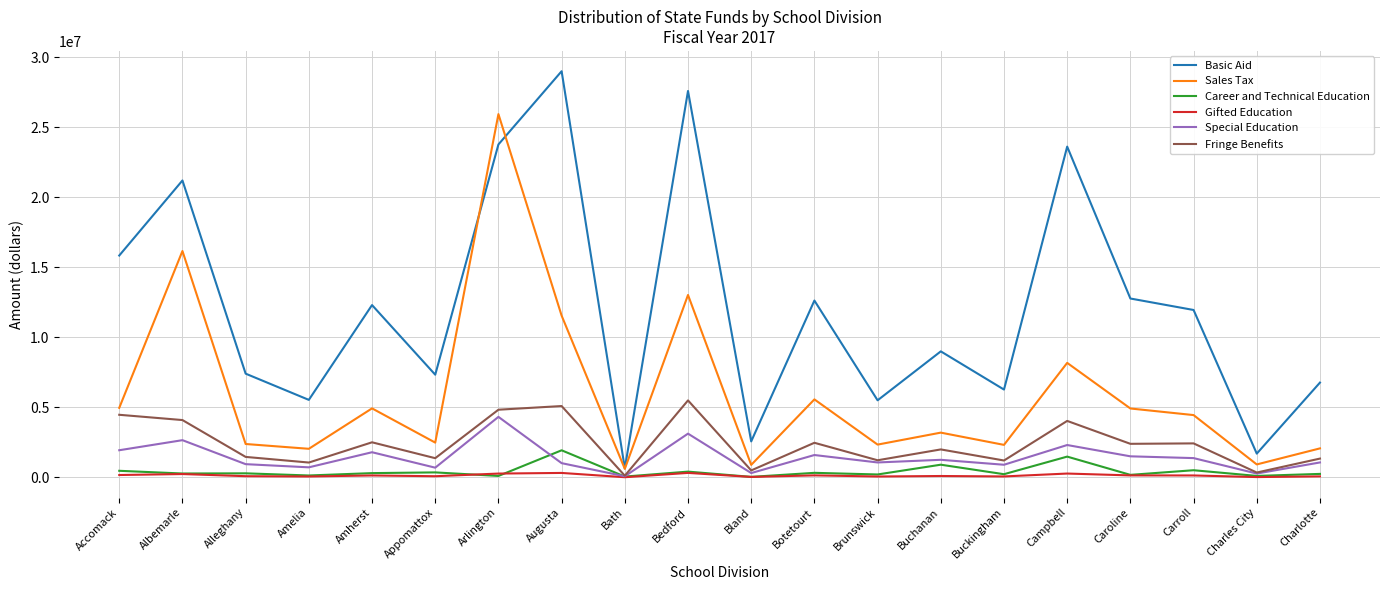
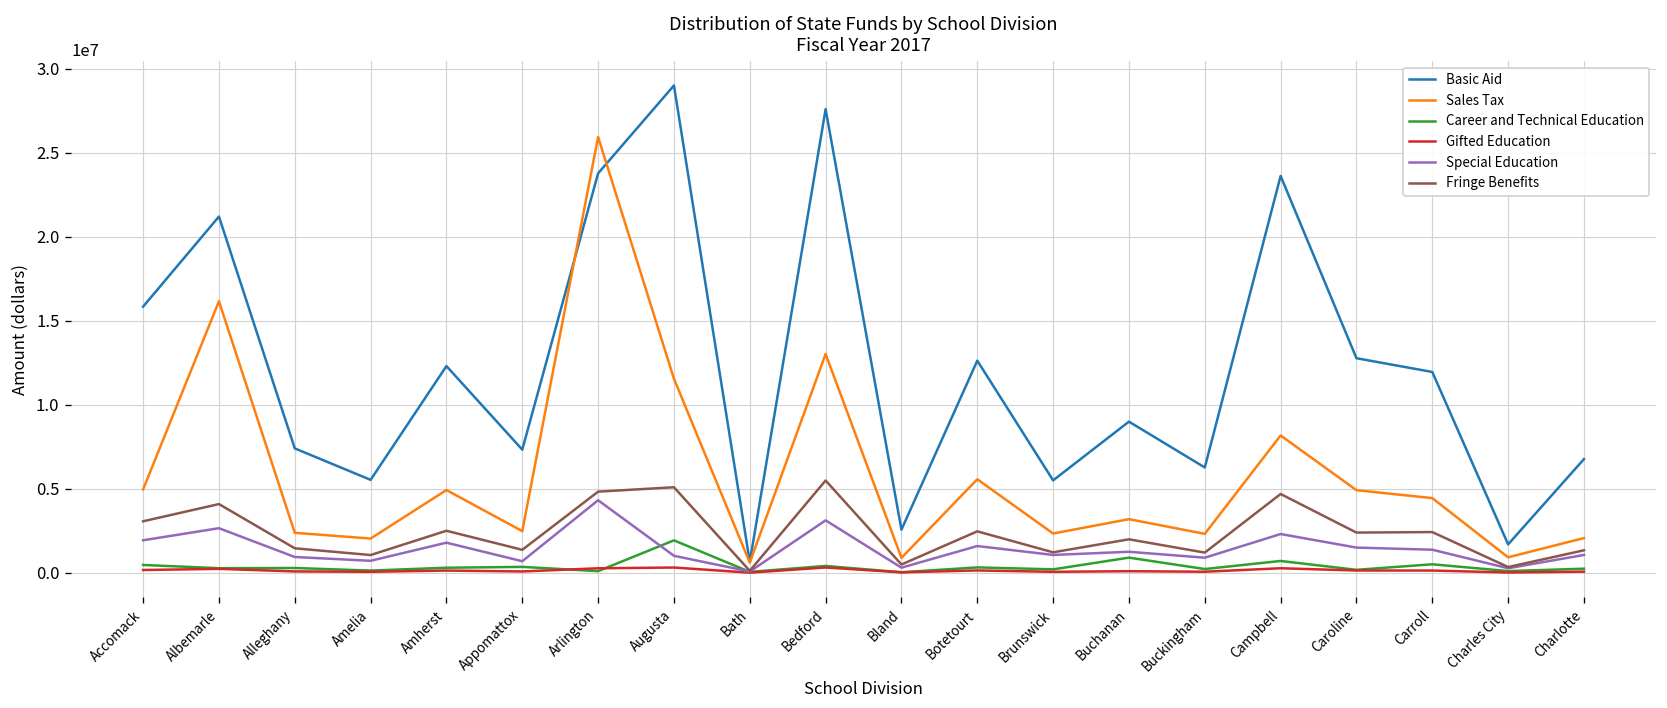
Fringe Benefits, Accomack: 4500000 -> 3100000
Career and Technical Education, Campbell: 1500000 -> 700000
Fringe Benefits, Campbell: 4000000 -> 4700000
